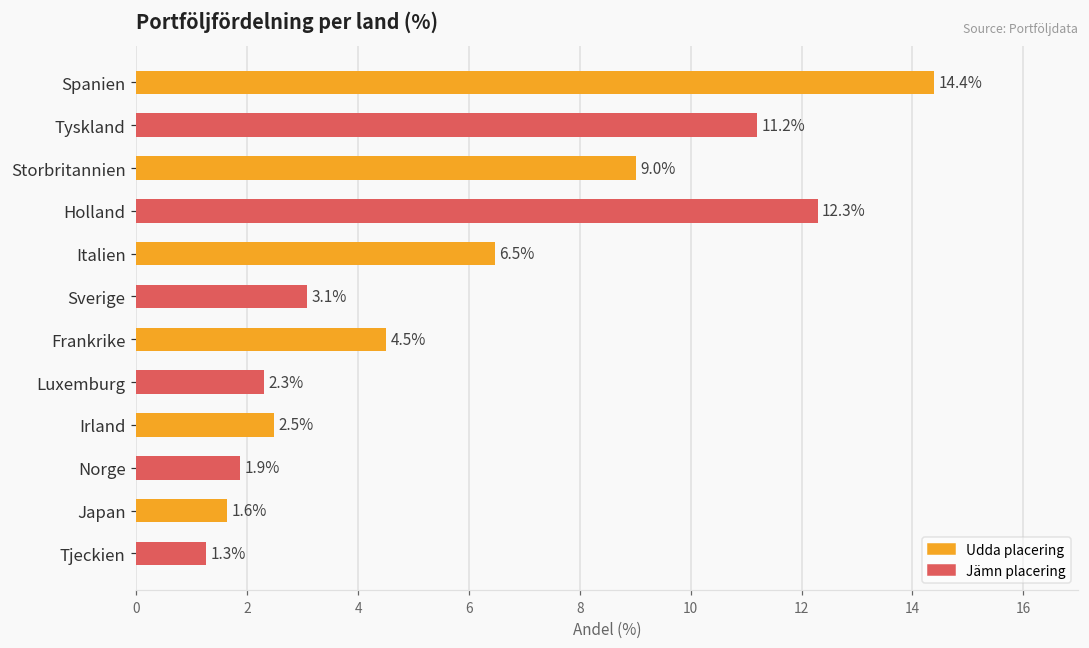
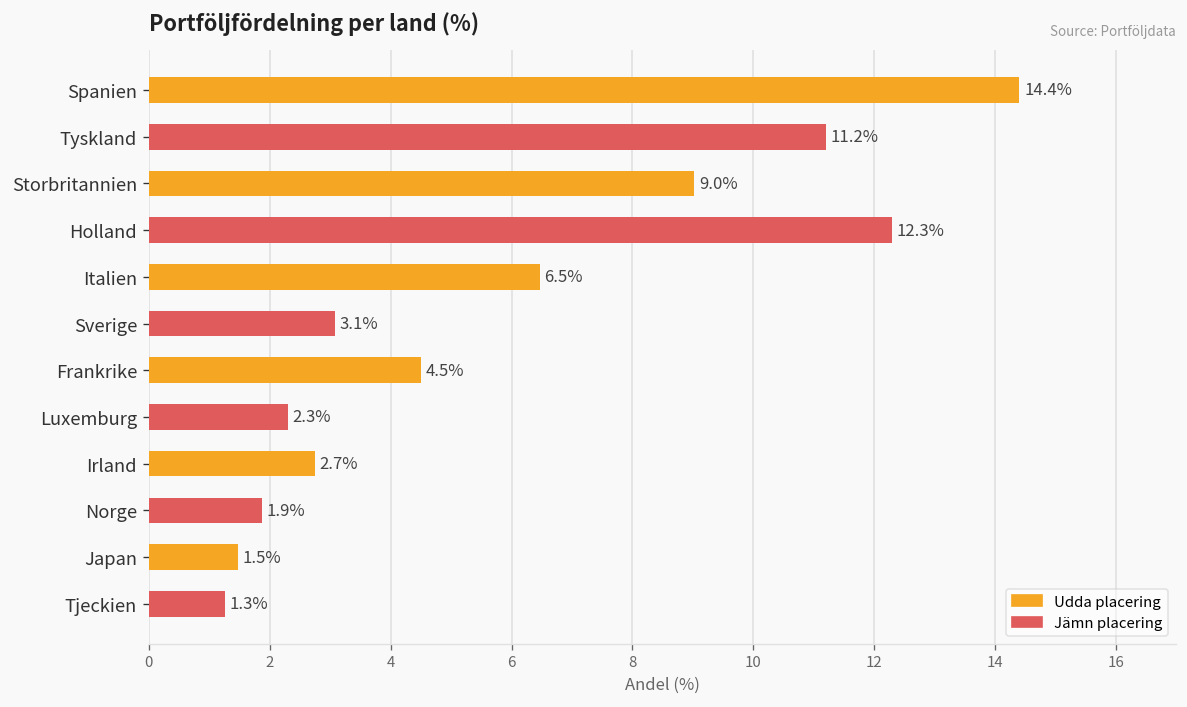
Irland: 2.5% -> 2.7%
Japan: 1.6% -> 1.5%
